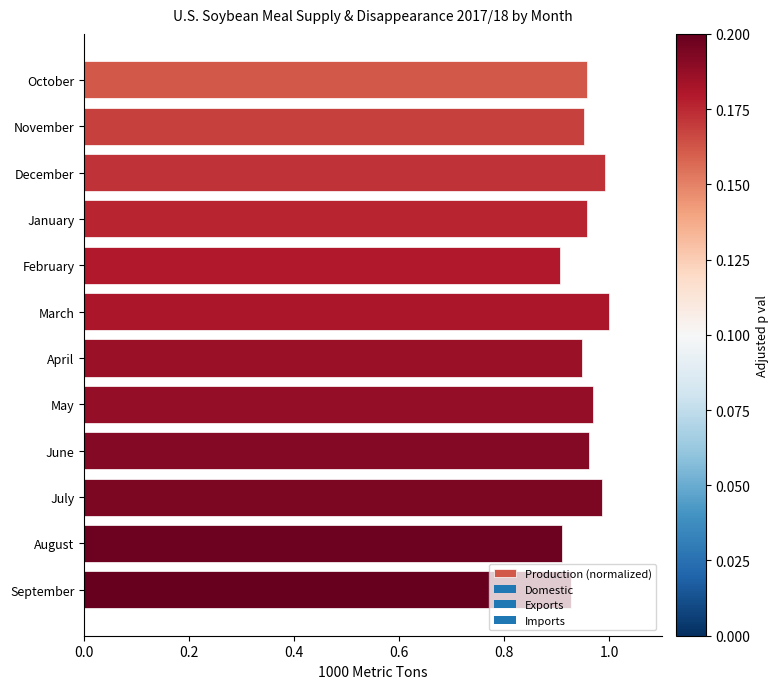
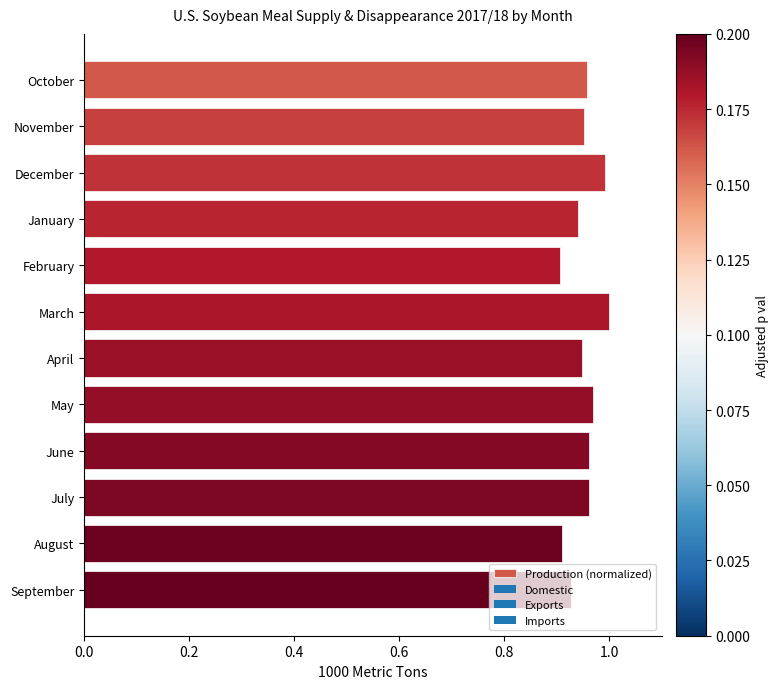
January: 0.96 -> 0.94
July: 0.99 -> 0.96
